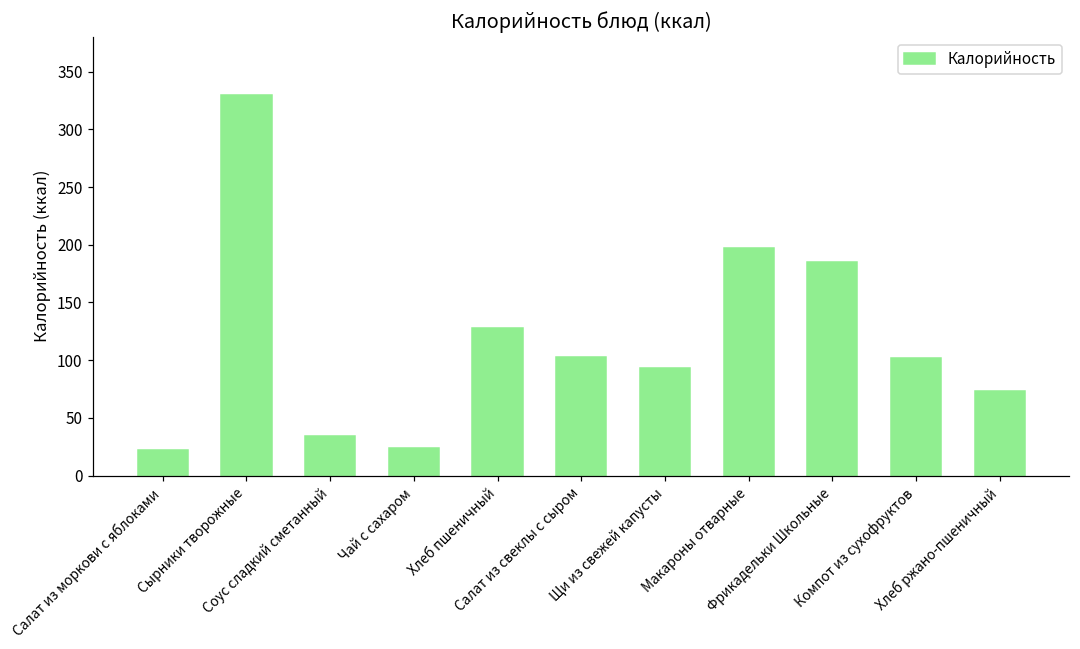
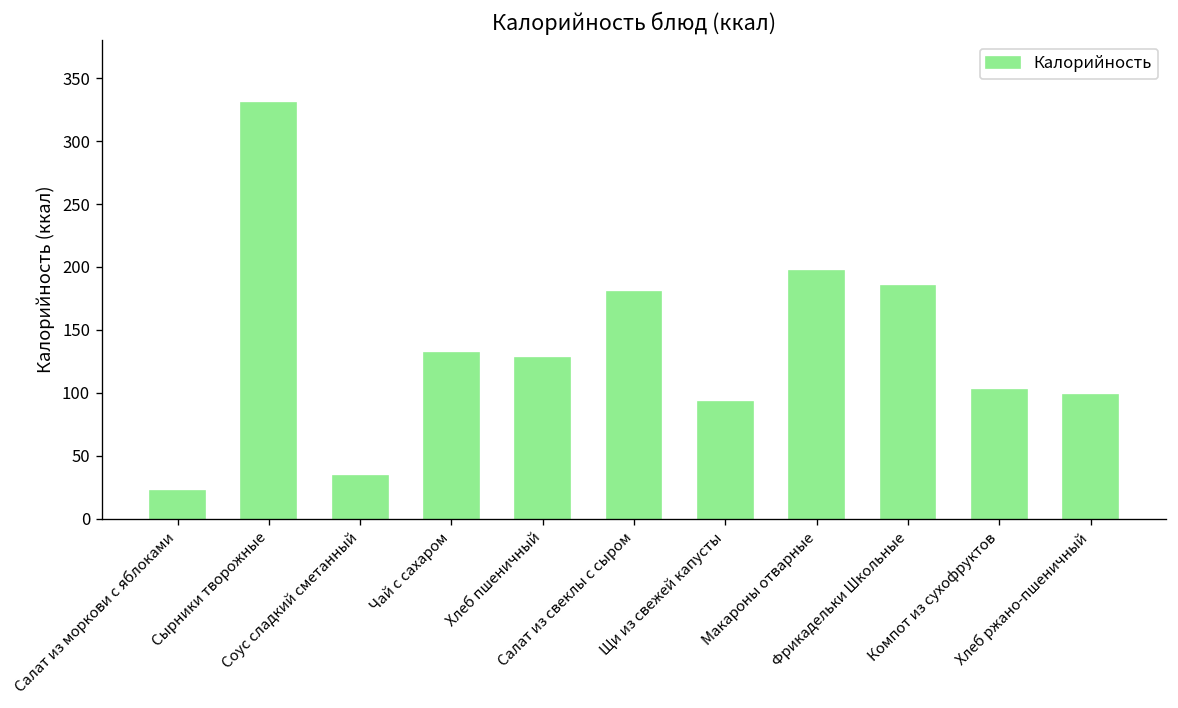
Чай с сахаром: 24 -> 132
Салат из свеклы с сыром: 103 -> 180
Хлеб ржано-пшеничный: 73 -> 98
